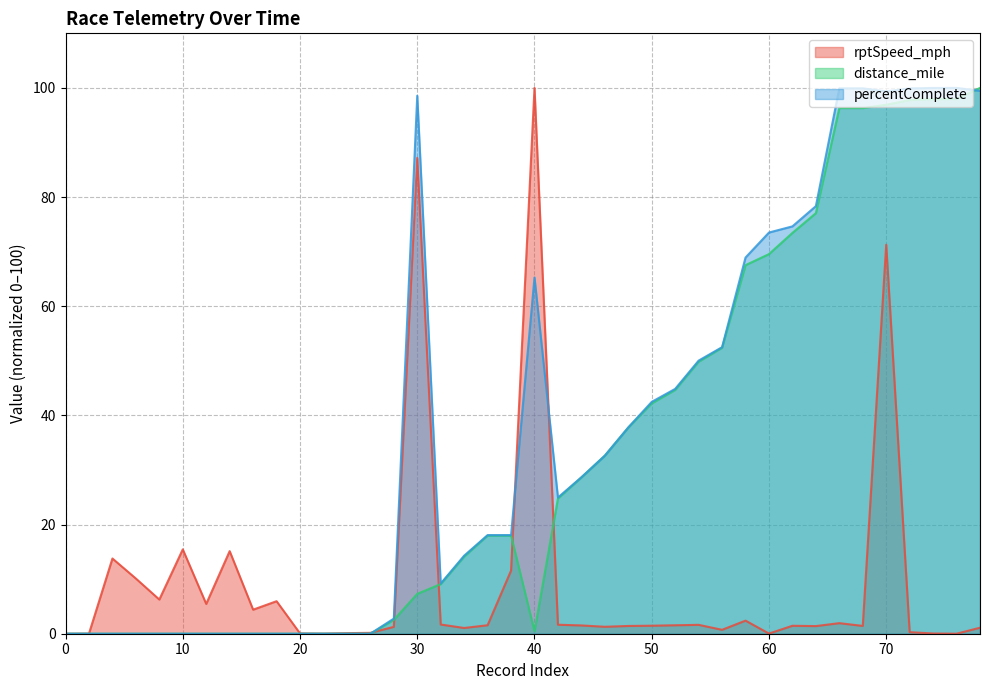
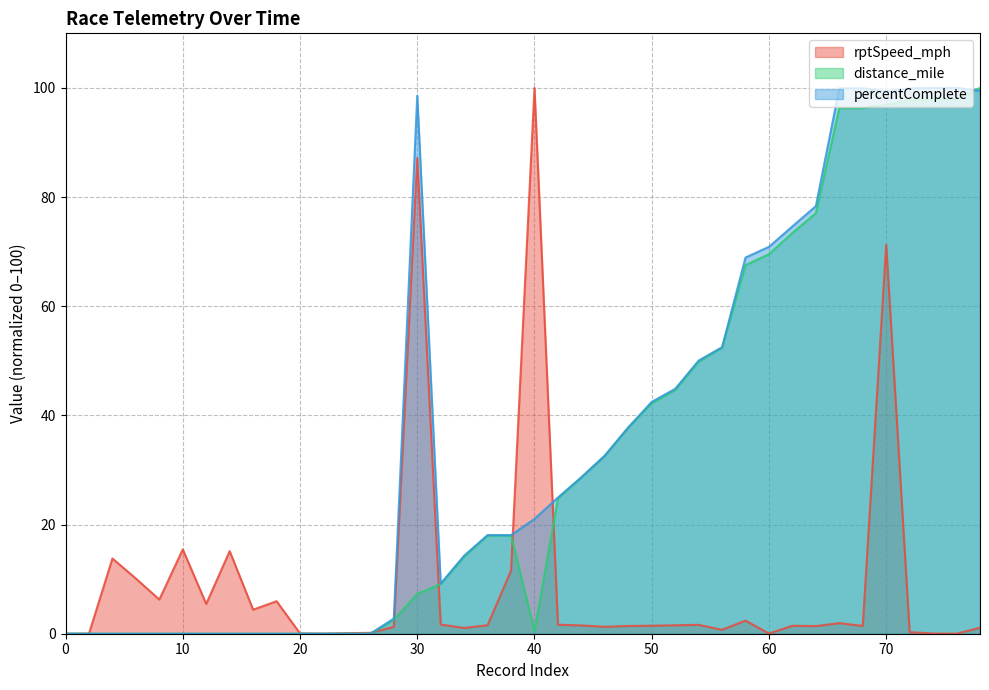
percentComplete, 40: 65 -> 21
percentComplete, 60: 74 -> 71
